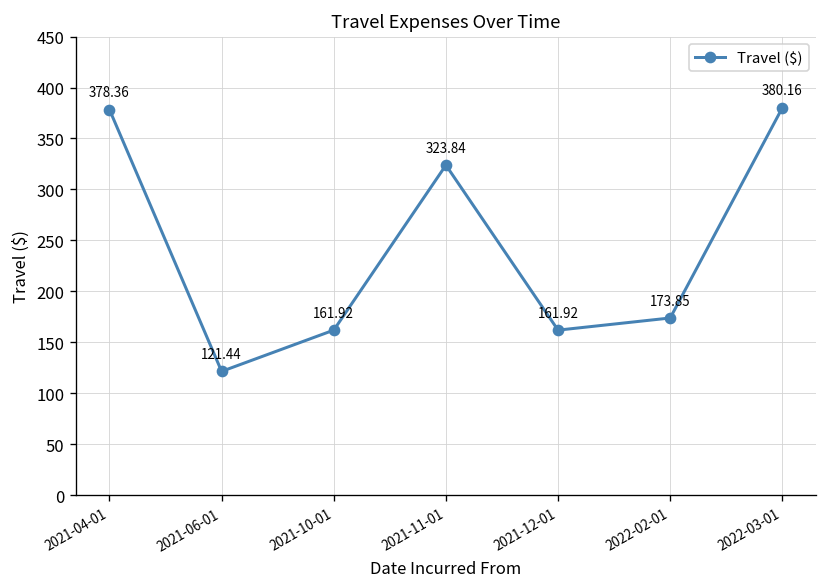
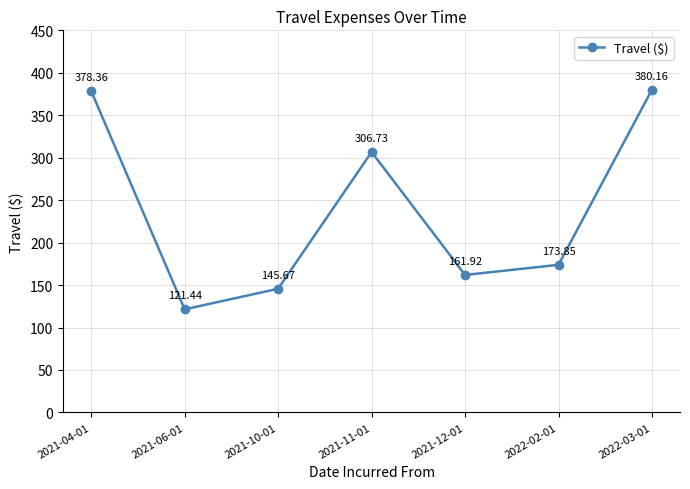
2021-10-01: 161.92 -> 145.67
2021-11-01: 323.84 -> 306.73
